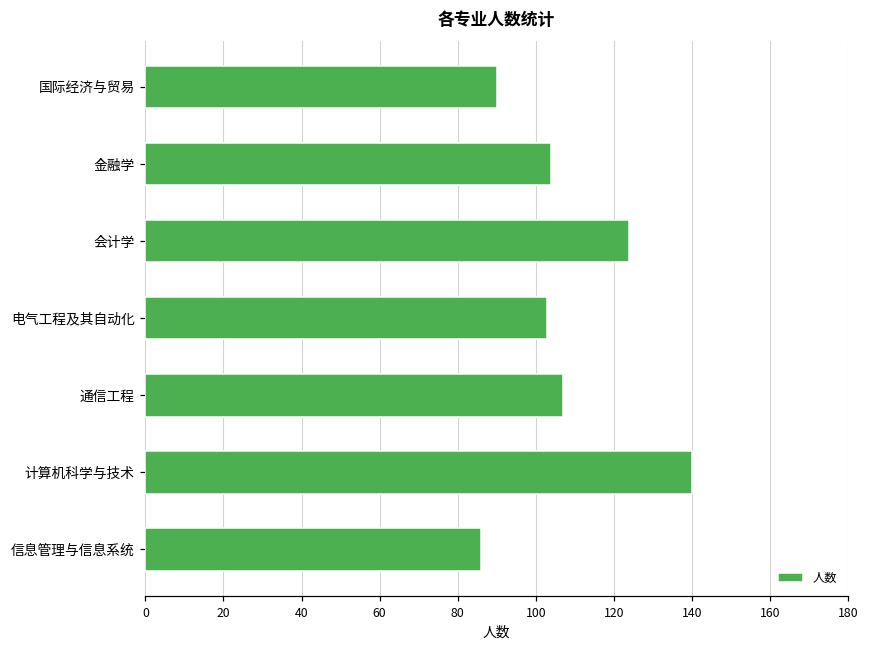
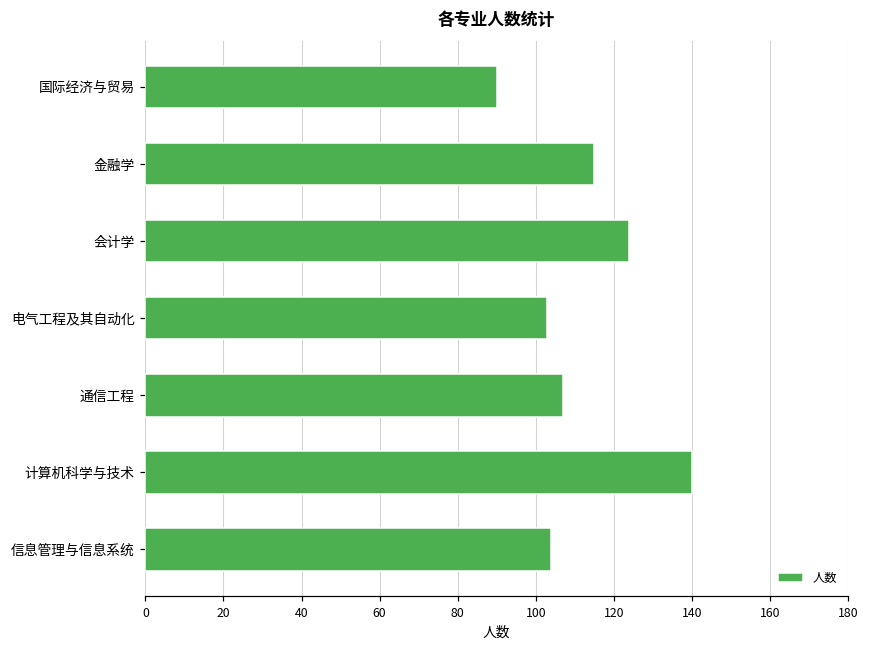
金融学: 104 -> 115
信息管理与信息系统: 86 -> 104
